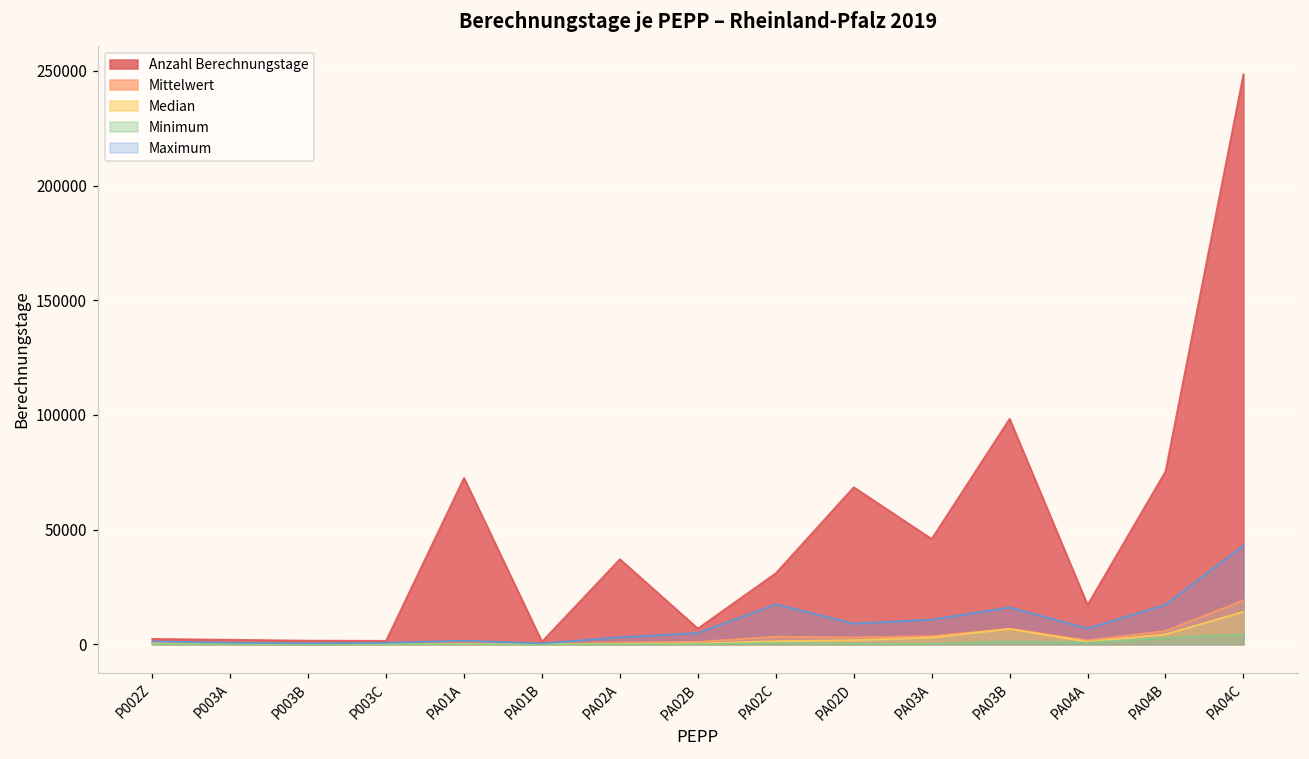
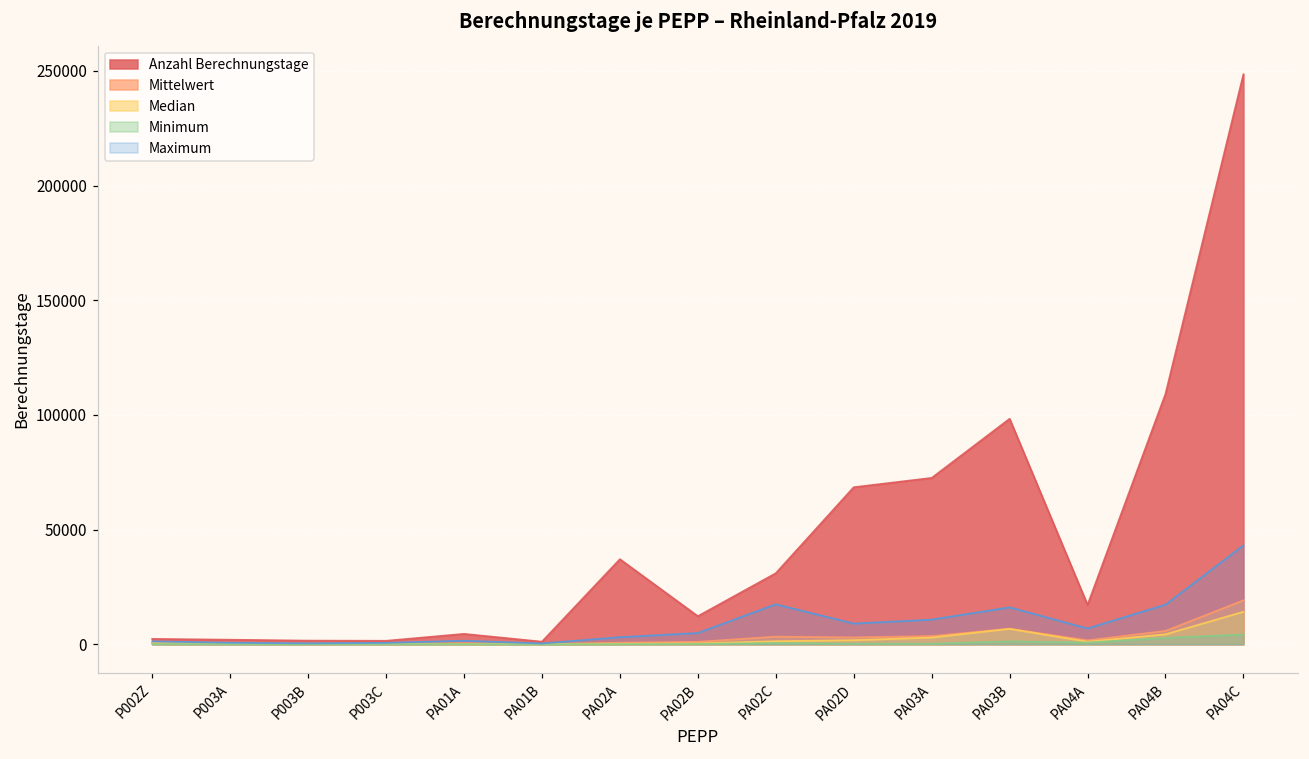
Anzahl Berechnungstage, PA01A: 73000 -> 5000
Anzahl Berechnungstage, PA02B: 7000 -> 12000
Anzahl Berechnungstage, PA03A: 46000 -> 73000
Anzahl Berechnungstage, PA04B: 75000 -> 109000
